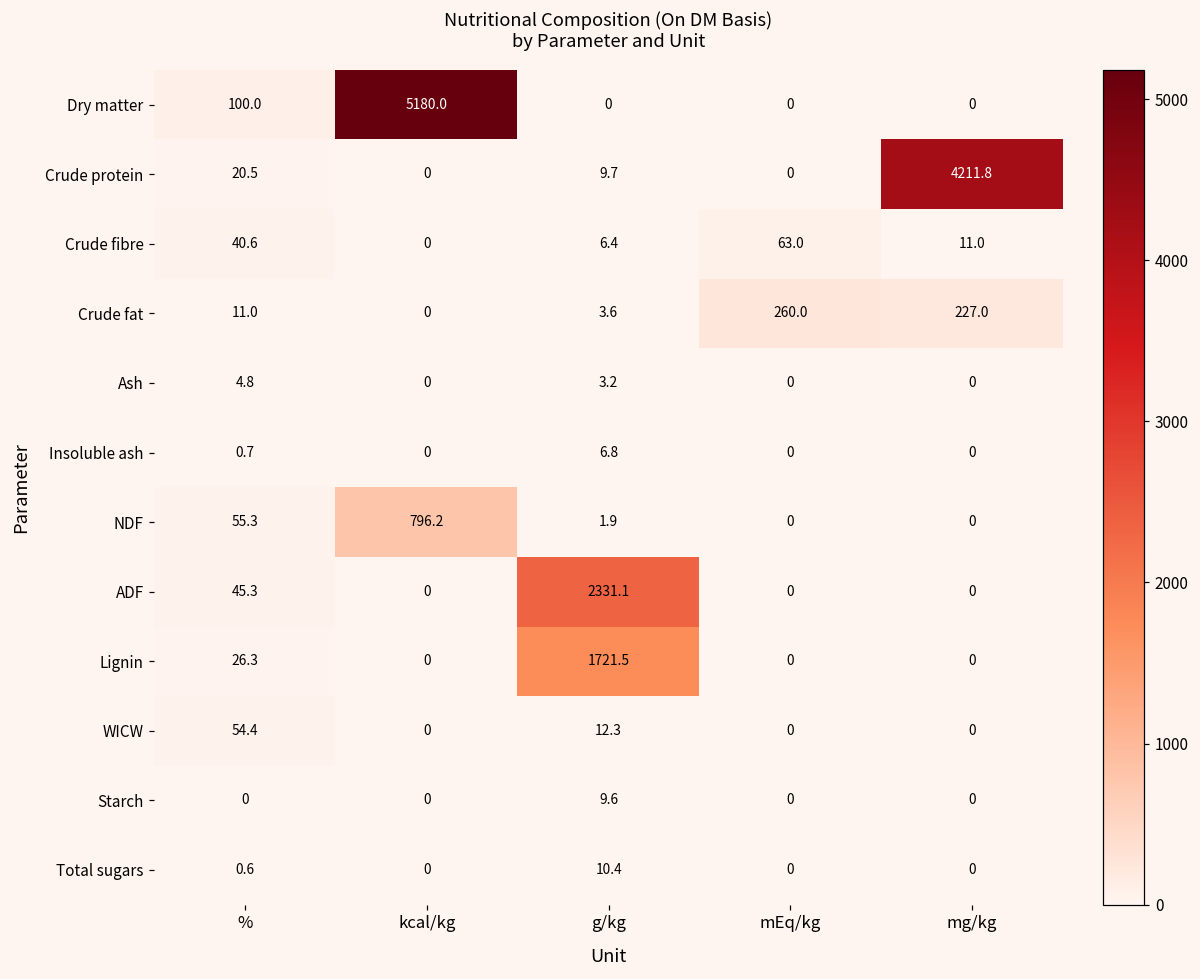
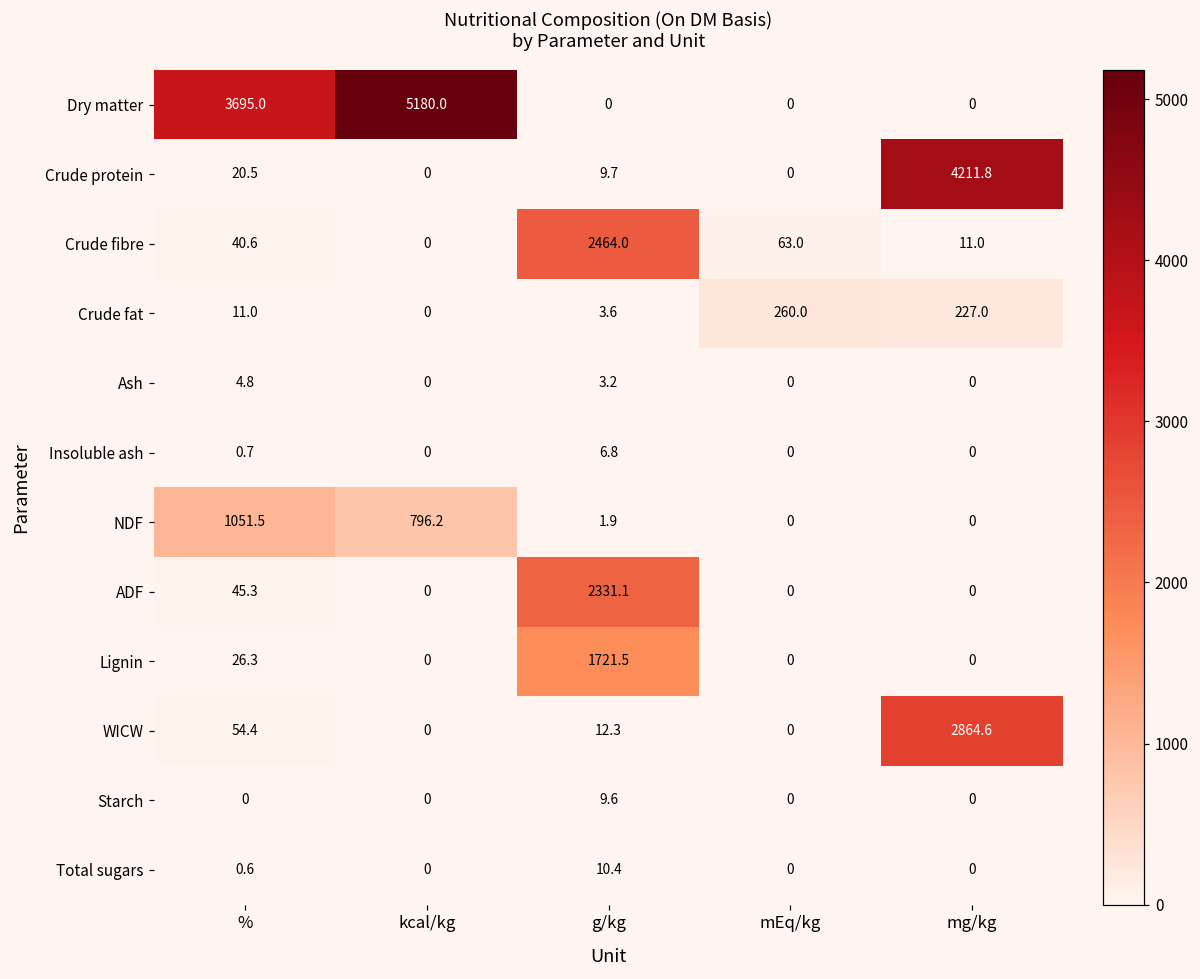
Dry matter, %: 100.0 -> 3695.0
Crude fibre, g/kg: 6.4 -> 2464.0
NDF, %: 55.3 -> 1051.5
WICW, mg/kg: 0 -> 2864.6
